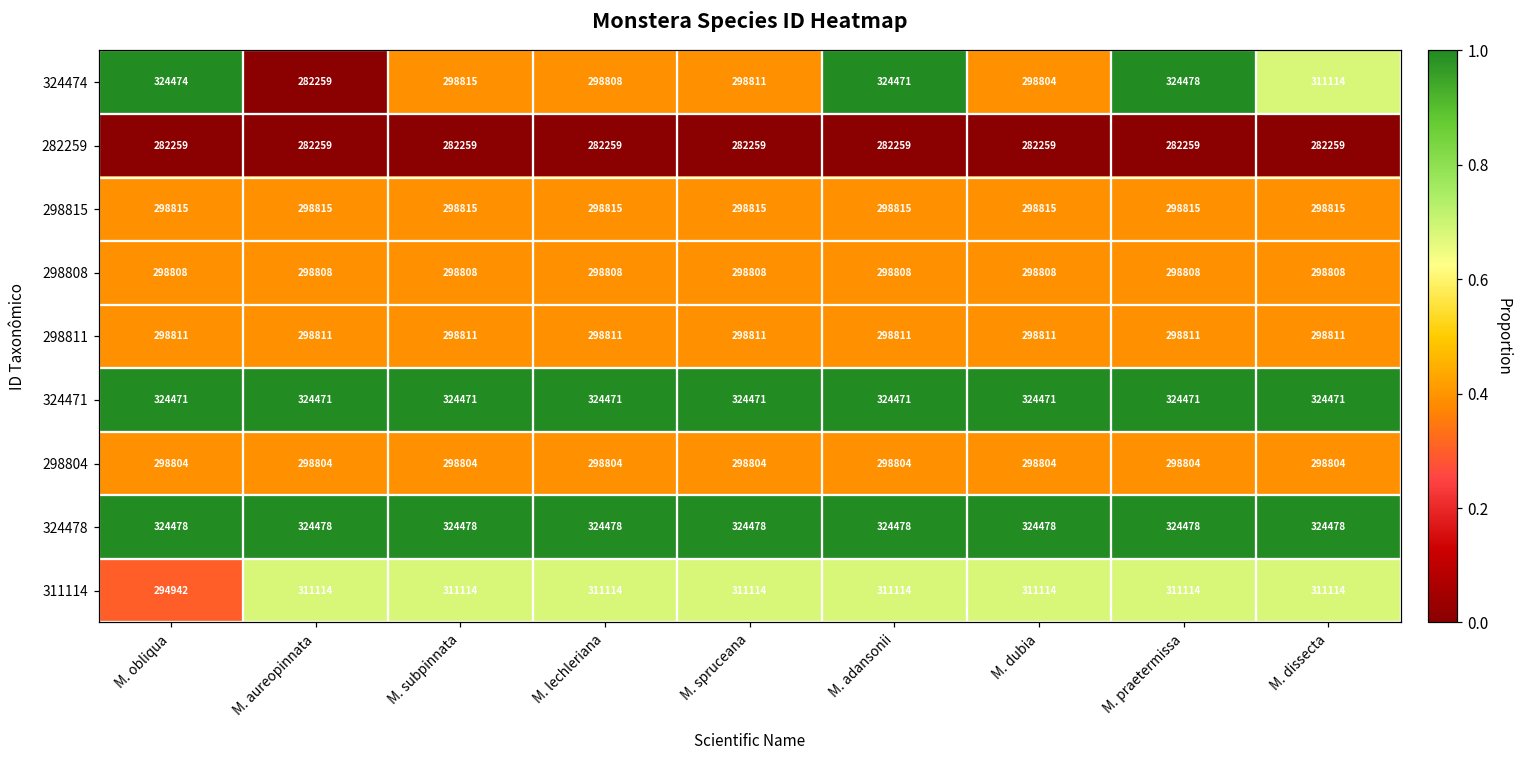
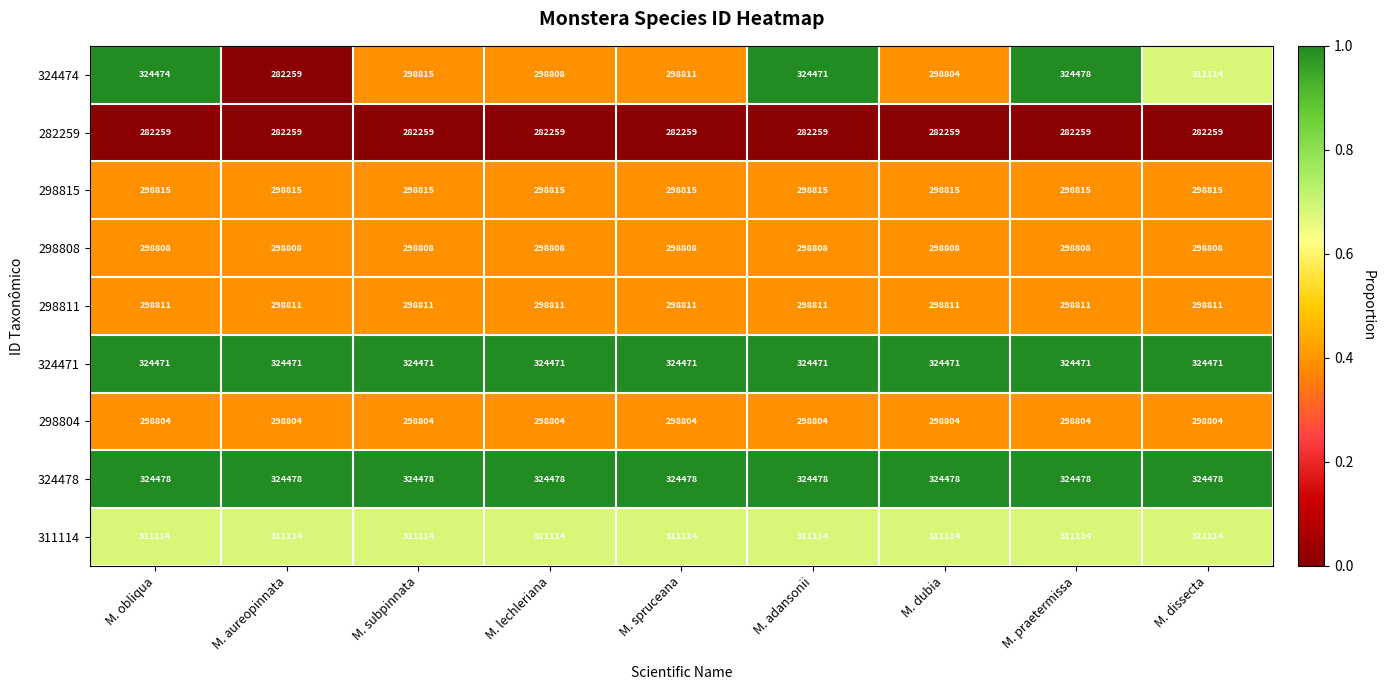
311114, M. obliqua: 294942 -> 311114
